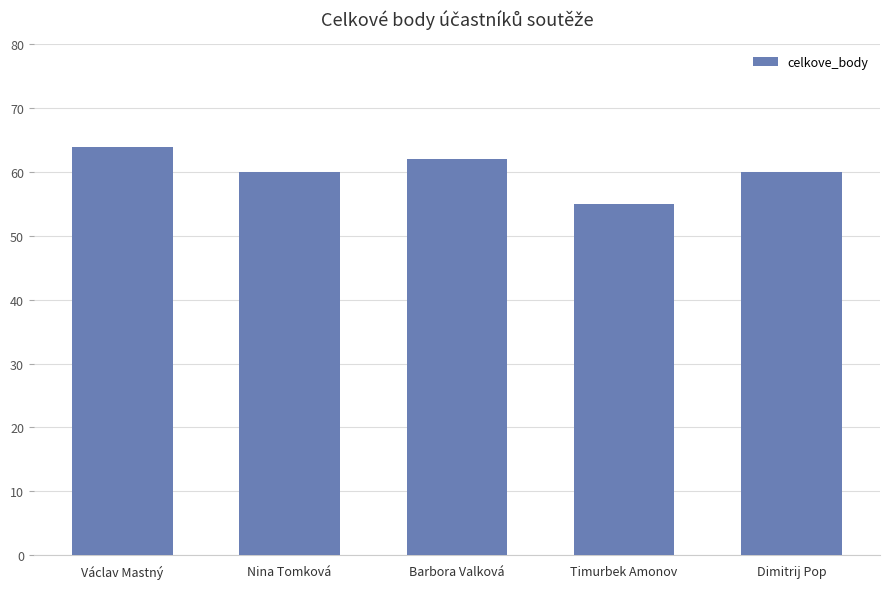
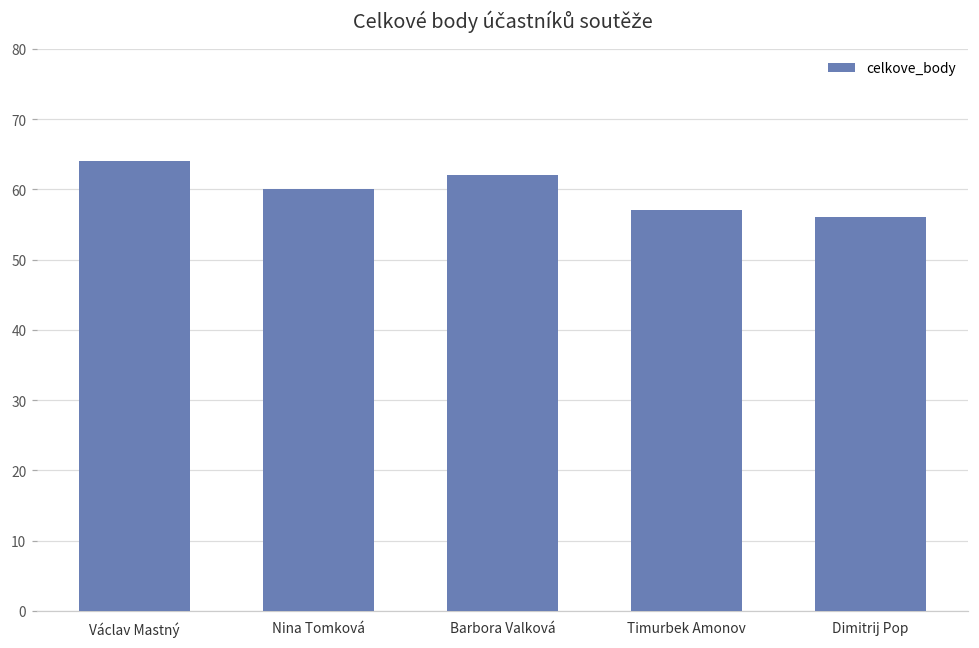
Timurbek Amonov: 55 -> 57
Dimitrij Pop: 60 -> 56
